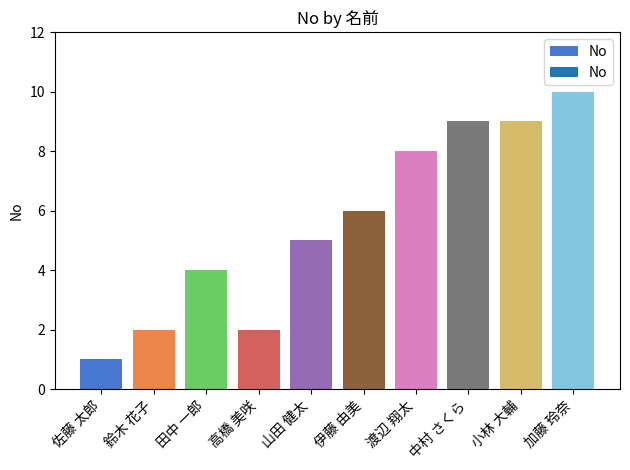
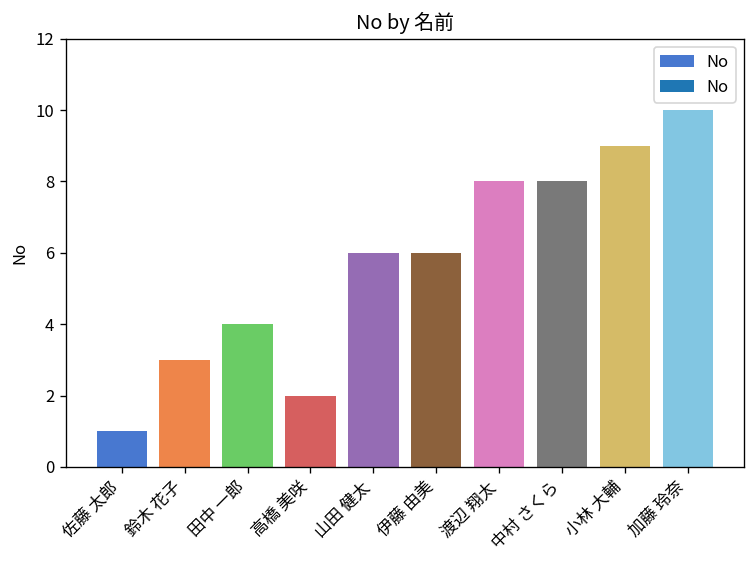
鈴木 花子: 2 -> 3
山田 健太: 5 -> 6
中村 さくら: 9 -> 8
